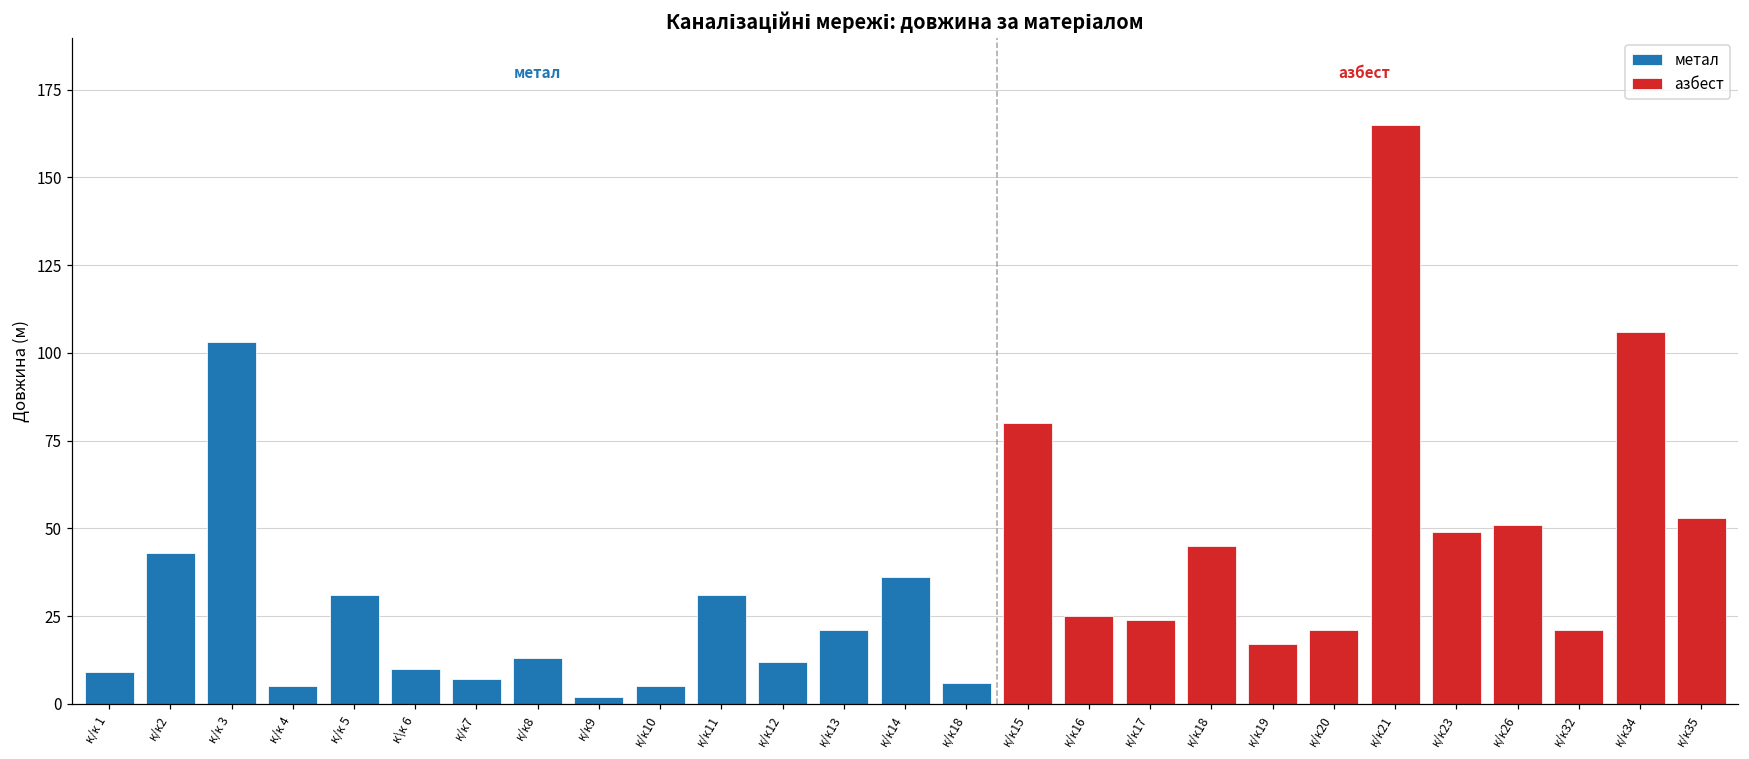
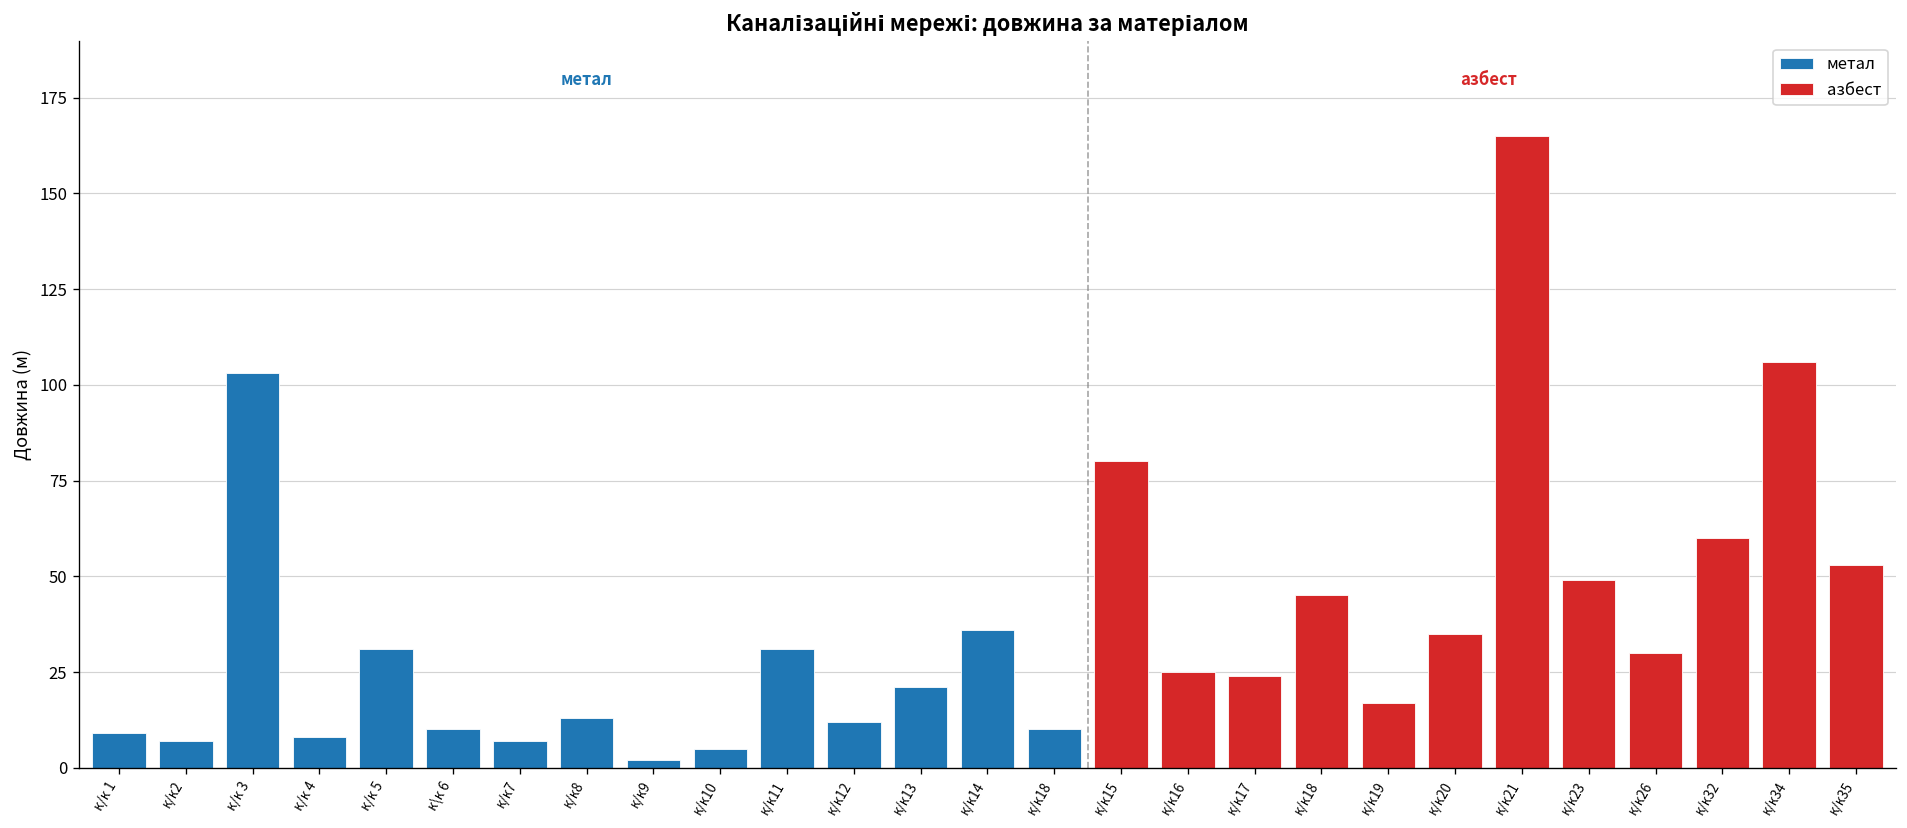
метал, к/к2: 43 -> 7
метал, к/к 4: 5 -> 8
метал, к/к18: 6 -> 10
азбест, к/к20: 21 -> 35
азбест, к/к26: 51 -> 30
азбест, к/к32: 21 -> 60
